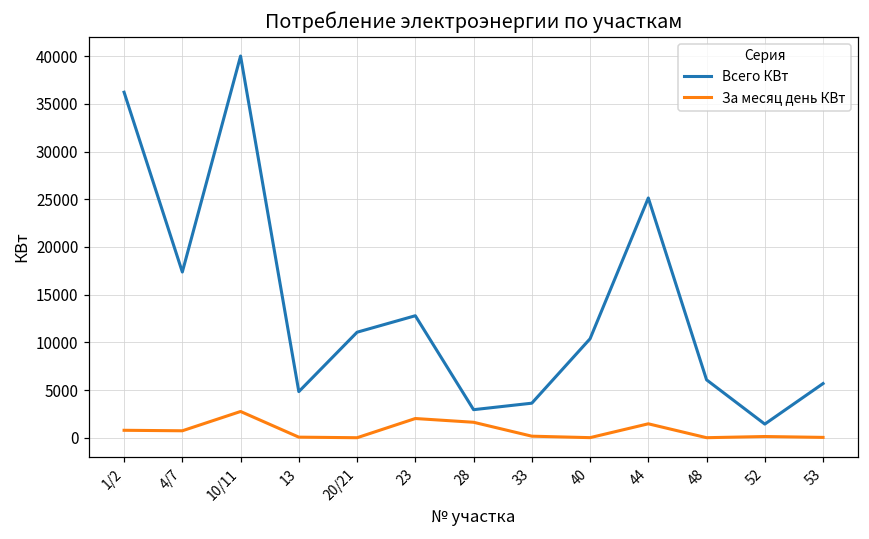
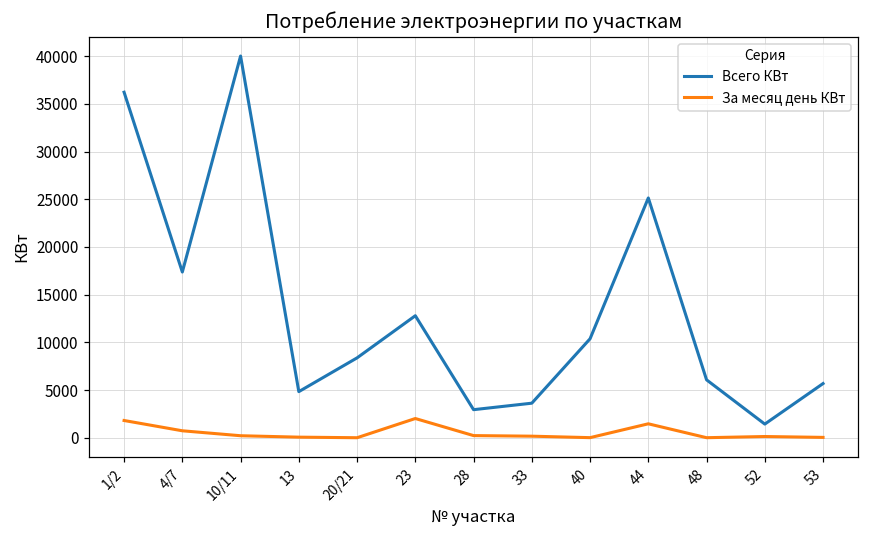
За месяц день КВт, 1/2: 1000 -> 2000
За месяц день КВт, 10/11: 3000 -> 0
Всего КВт, 20/21: 11000 -> 8000
За месяц день КВт, 28: 2000 -> 0
